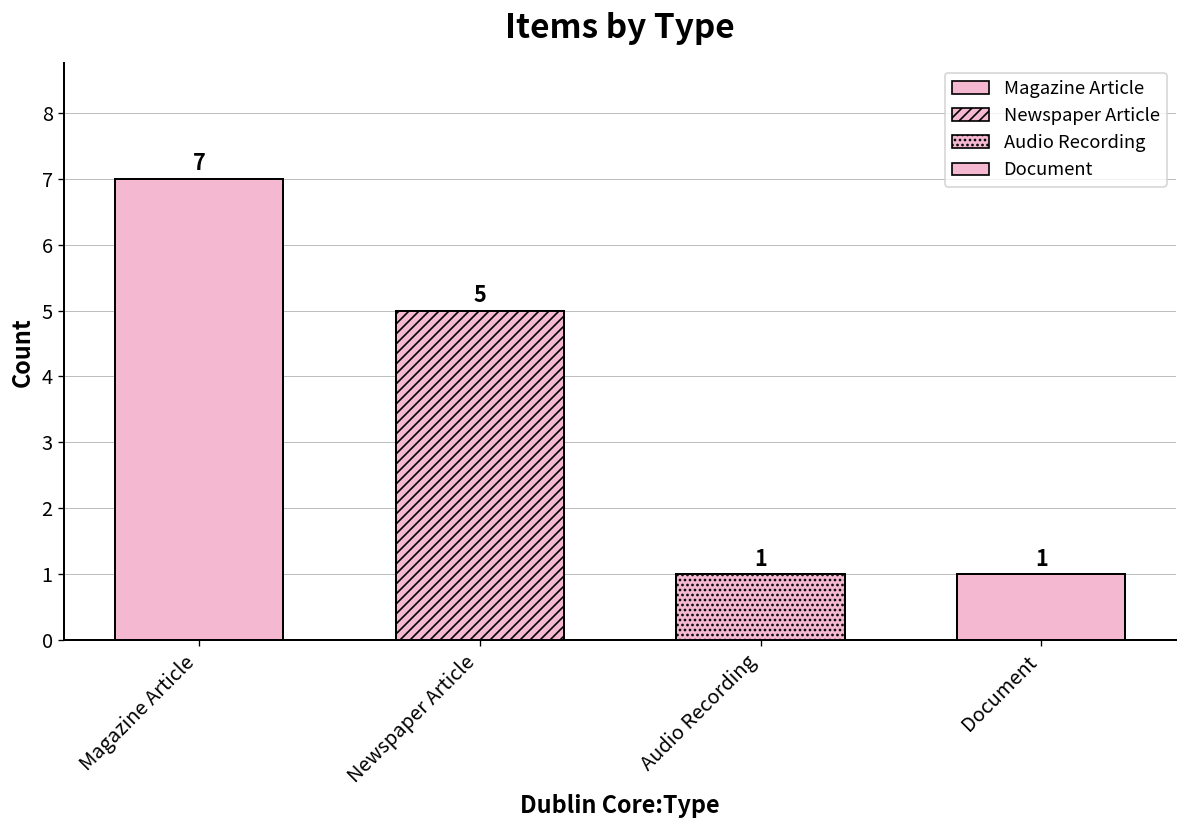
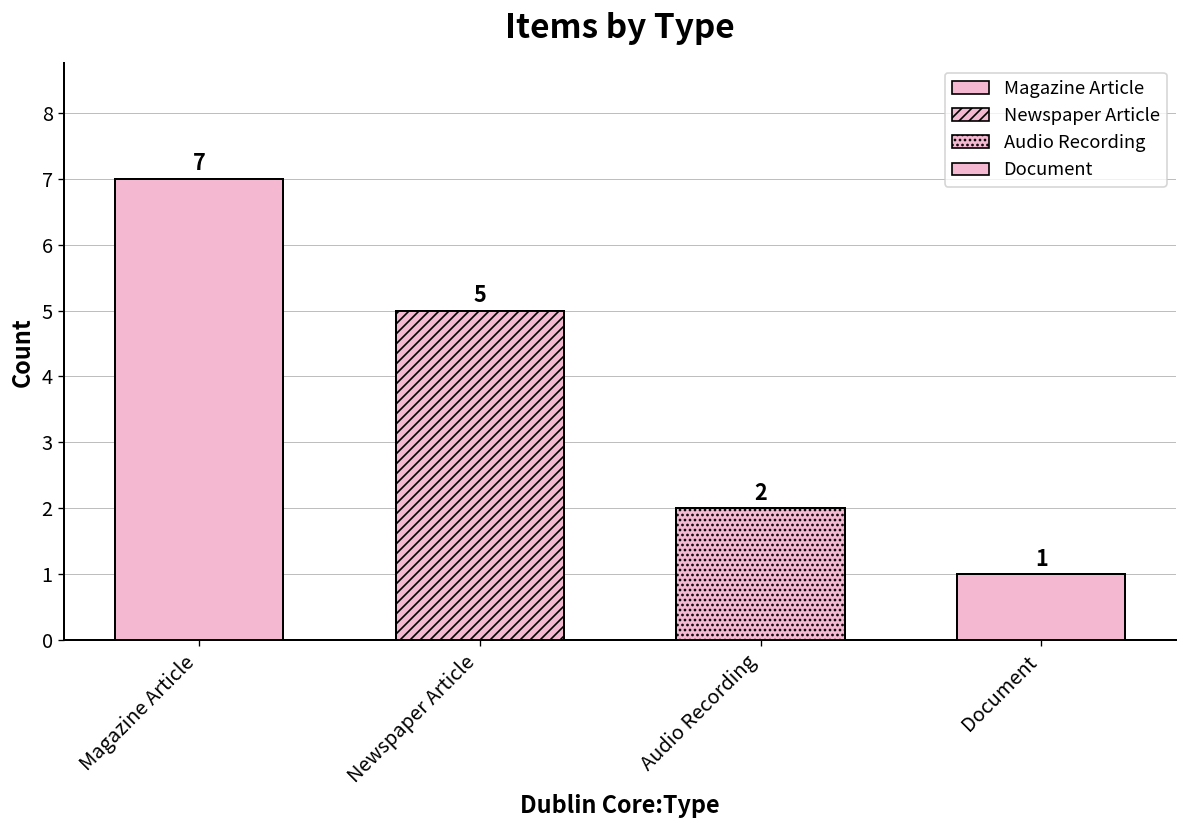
Audio Recording: 1 -> 2
